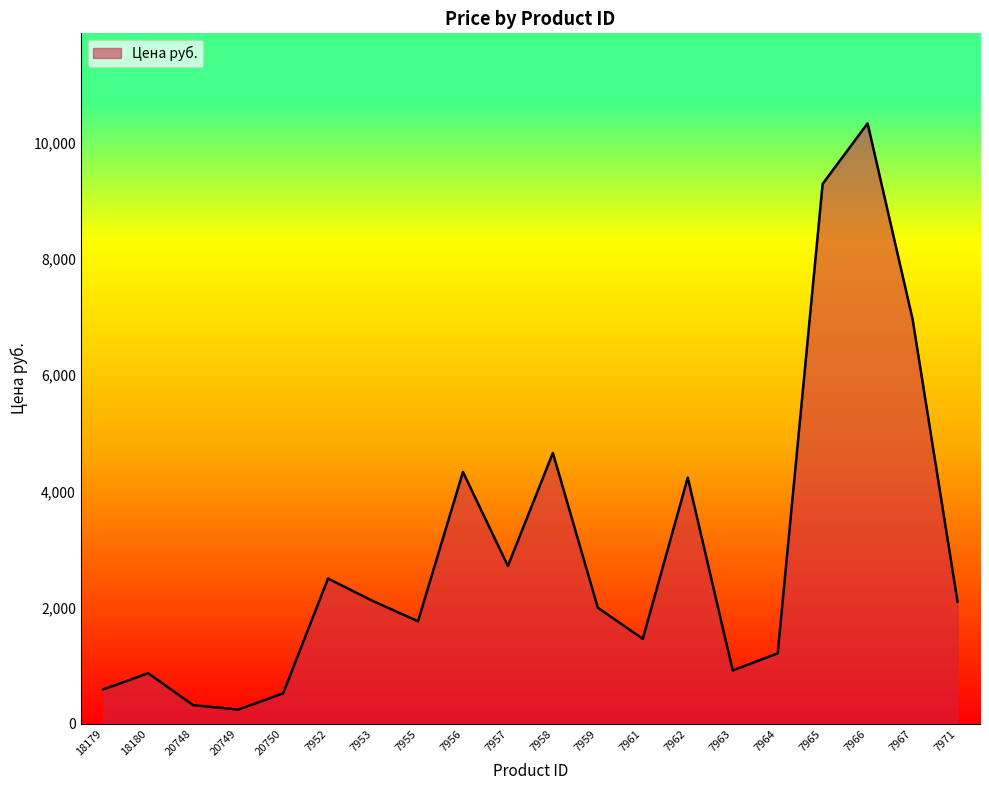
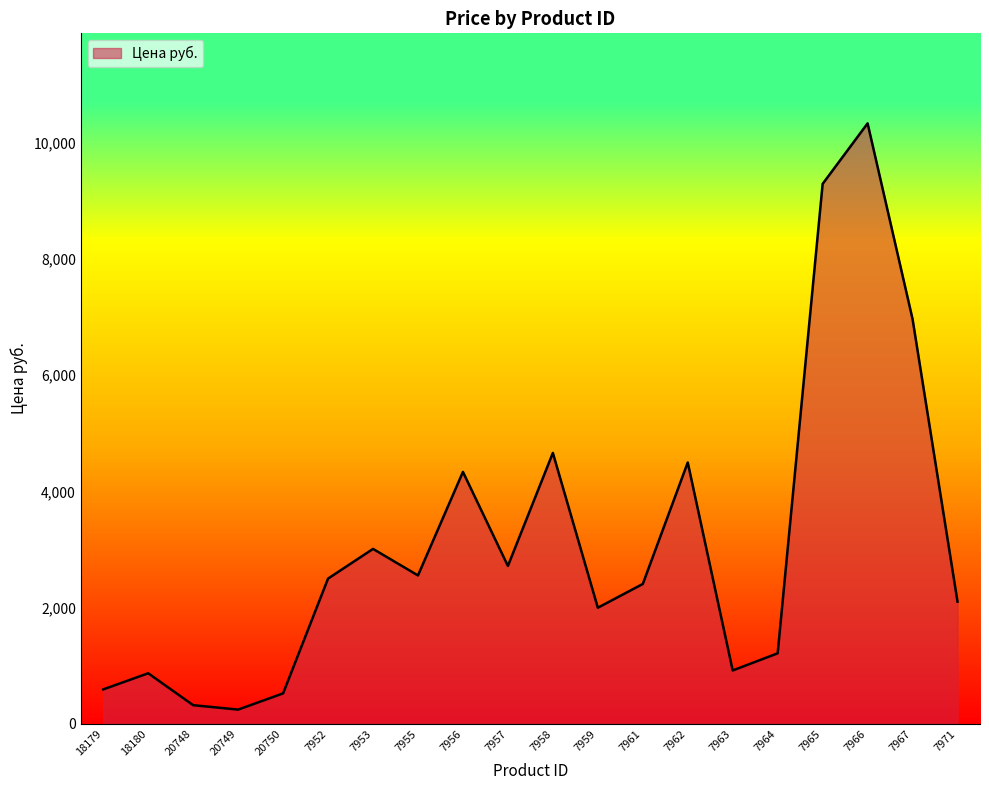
7953: 2,100 -> 3,000
7955: 1,800 -> 2,600
7961: 1,500 -> 2,400
7962: 4,200 -> 4,500
